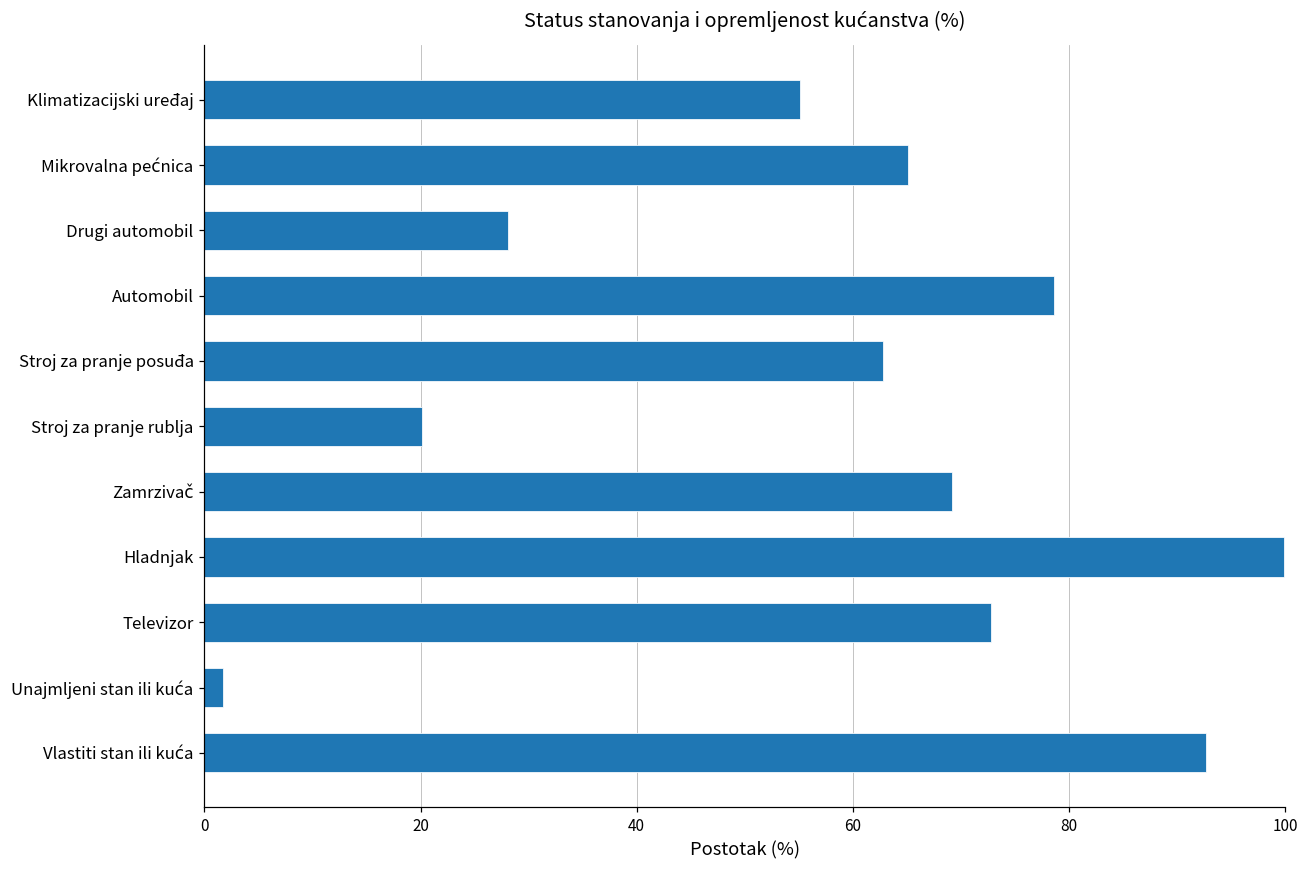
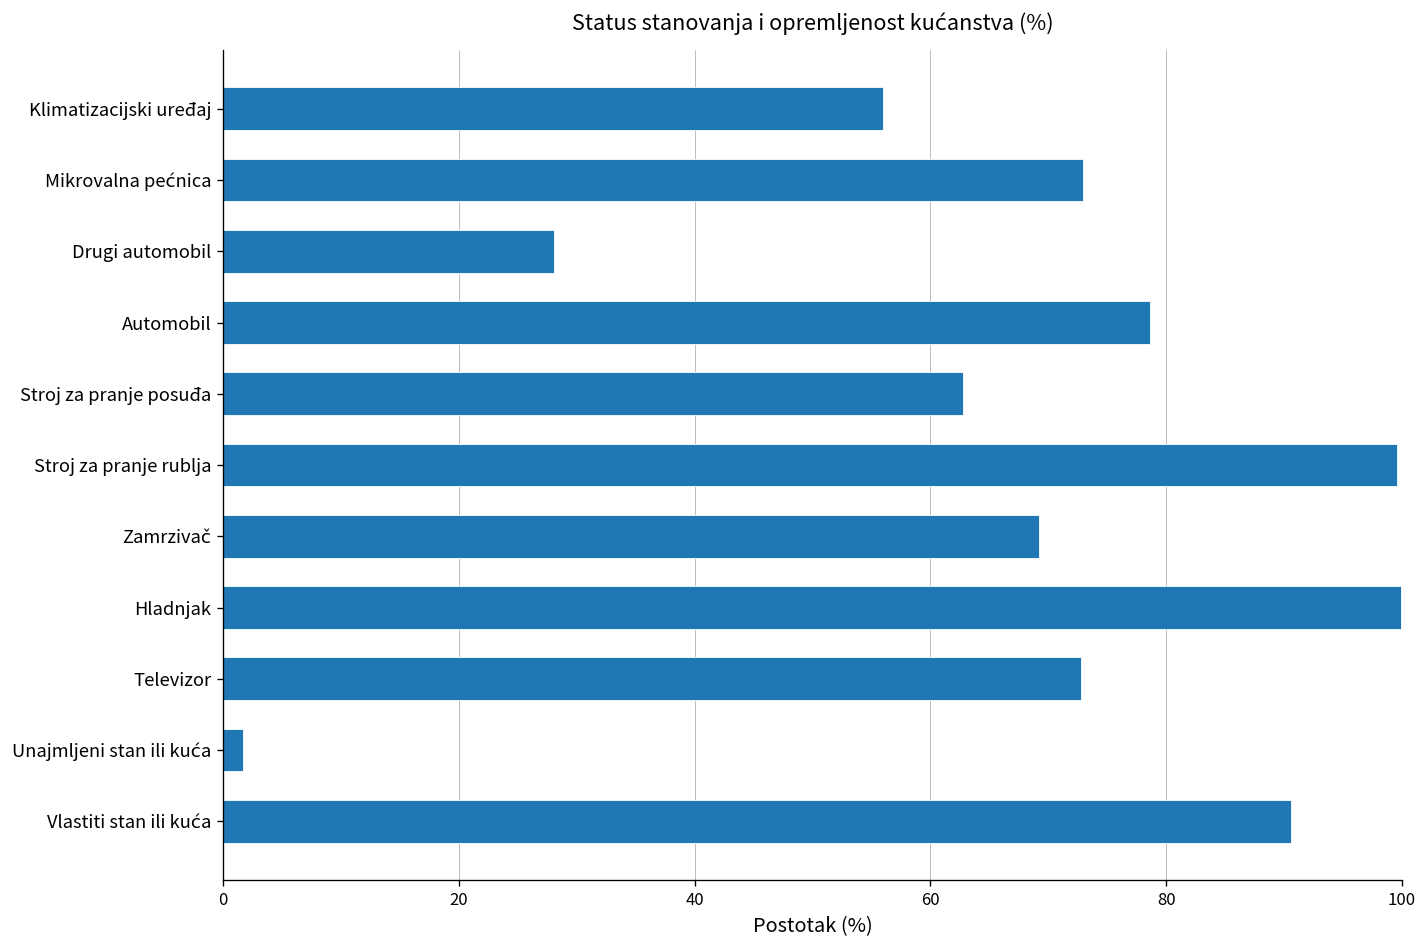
Klimatizacijski uređaj: 55 -> 56
Mikrovalna pećnica: 65 -> 73
Stroj za pranje rublja: 20 -> 100
Vlastiti stan ili kuća: 93 -> 91
